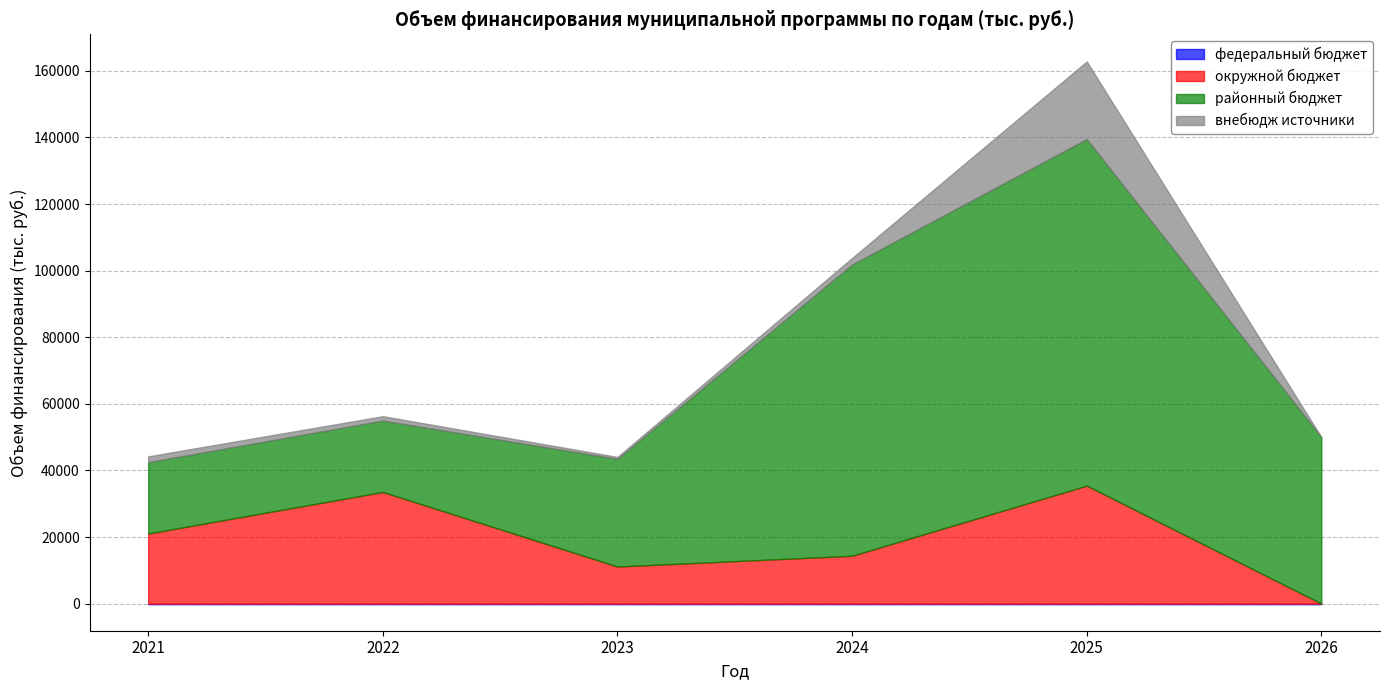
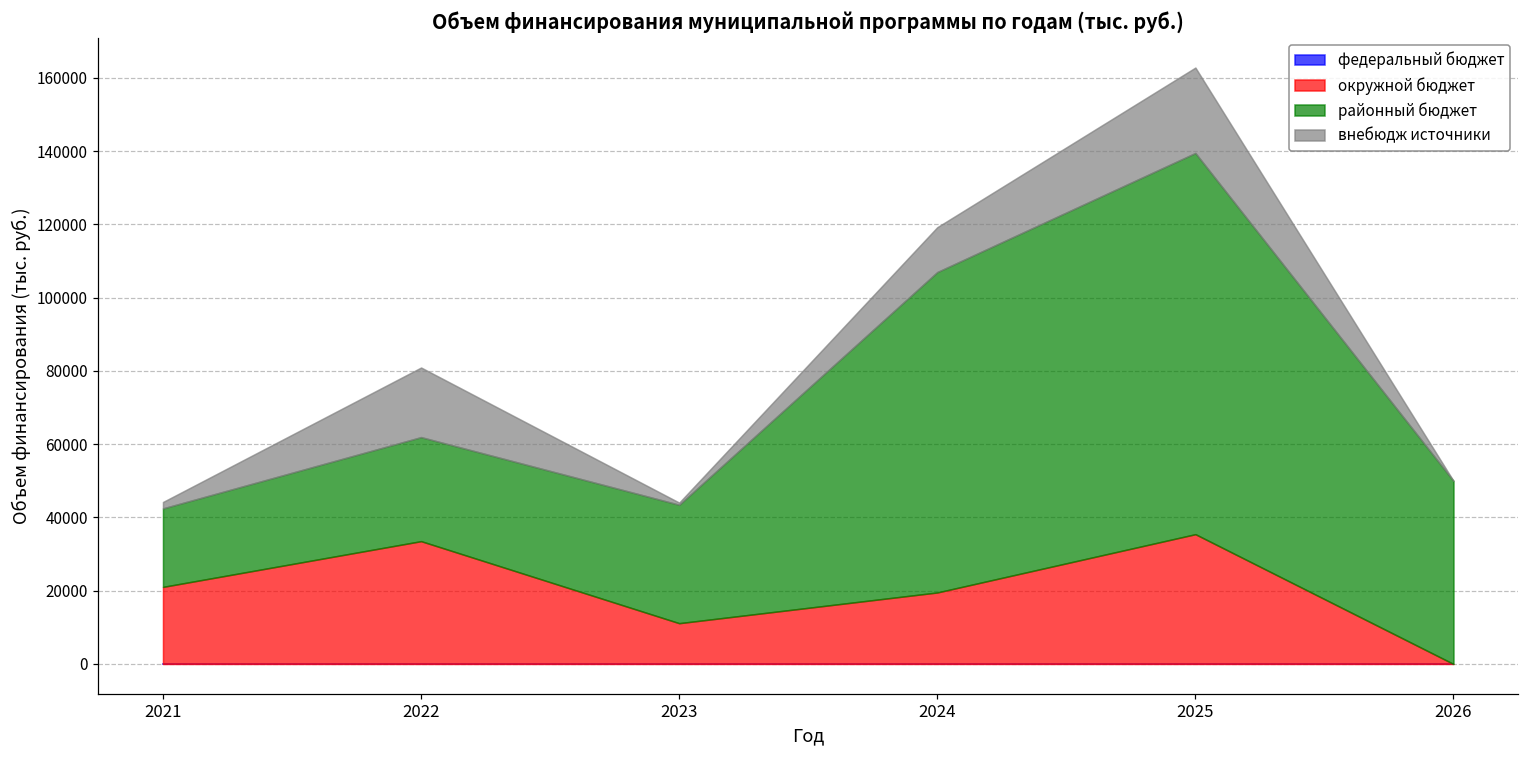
районный бюджет, 2022: 21000 -> 28000
внебюдж источники, 2022: 1000 -> 19000
окружной бюджет, 2024: 14000 -> 20000
внебюдж источники, 2024: 2000 -> 12000
